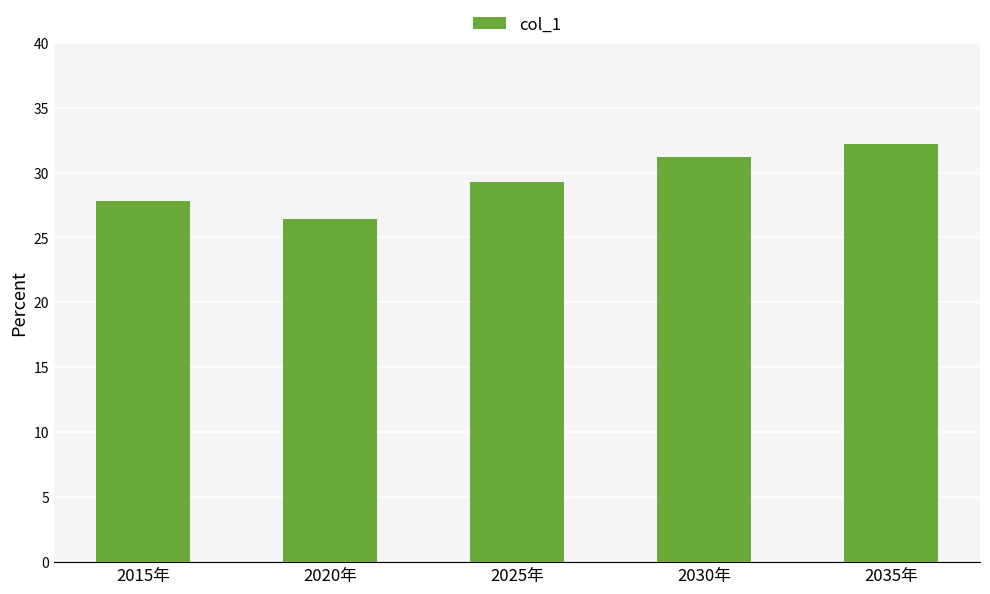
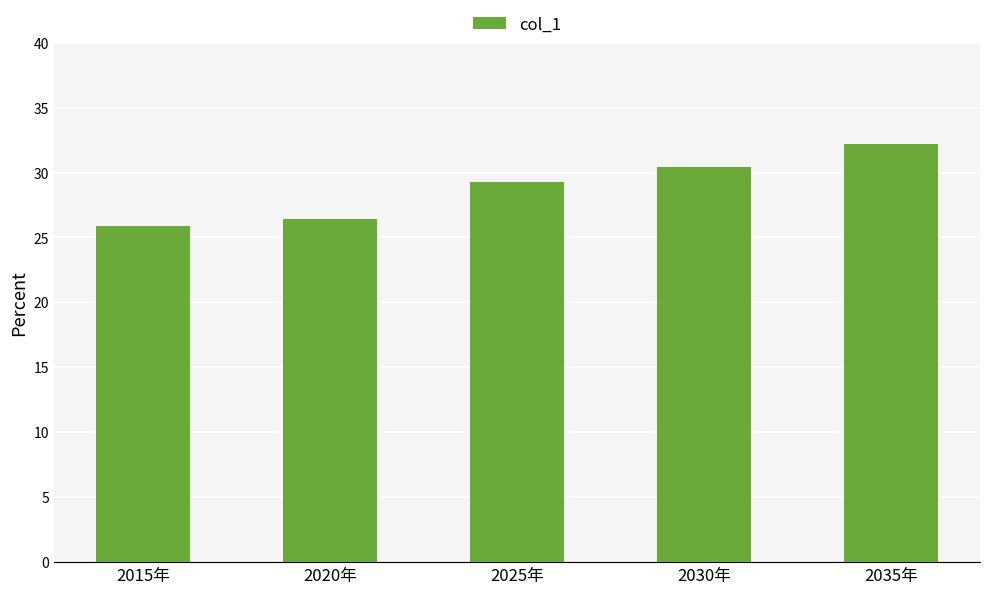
2015年: 27.8 -> 25.9
2030年: 31.2 -> 30.4
